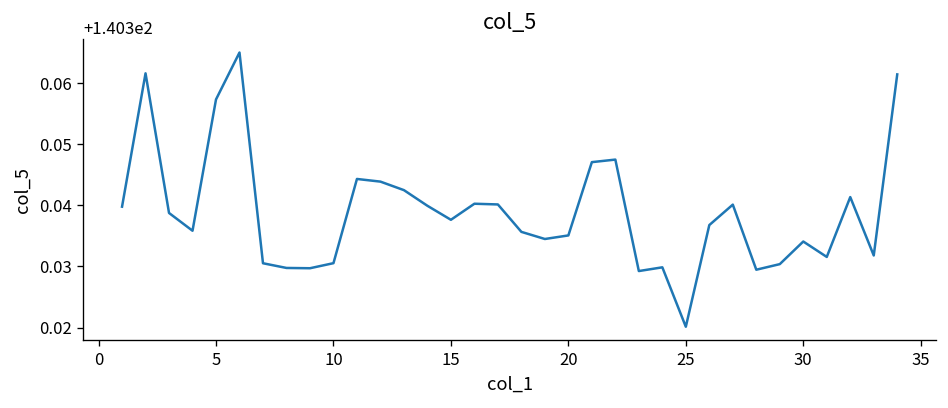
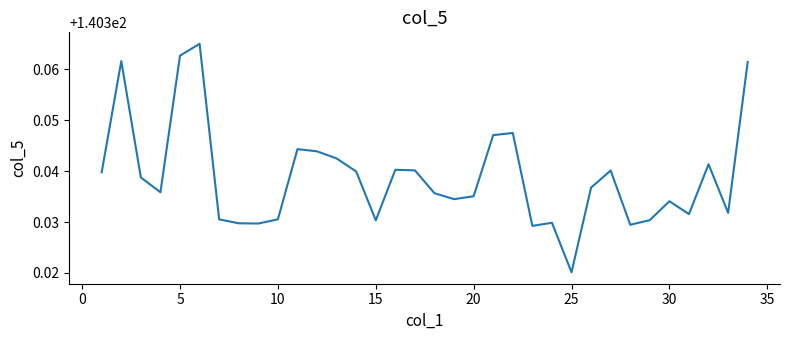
5: 140.357 -> 140.363
15: 140.338 -> 140.330
